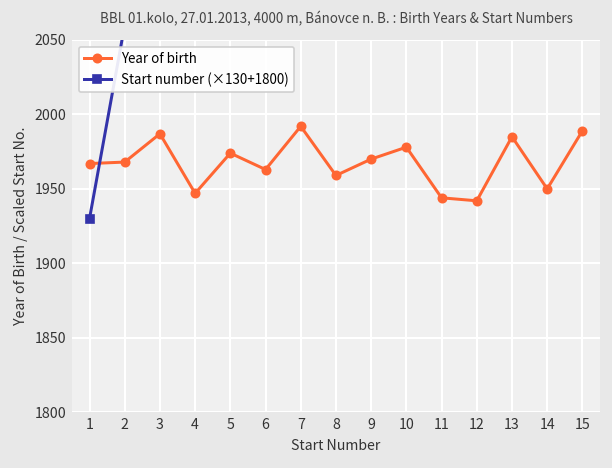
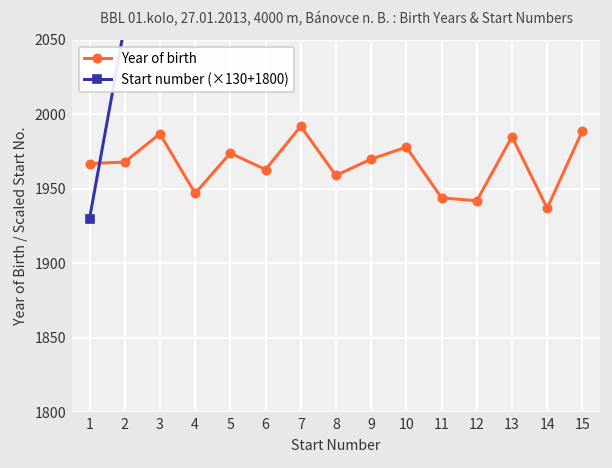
Year of birth, 14: 1950 -> 1937
